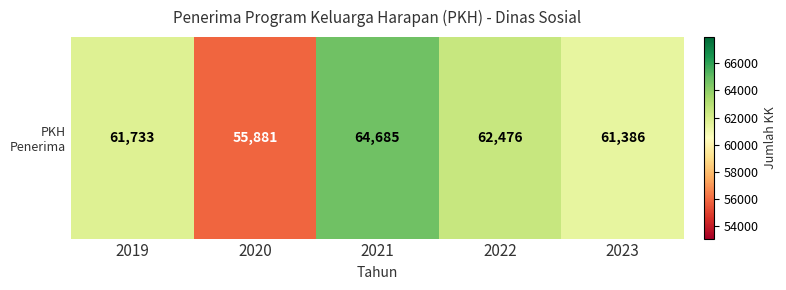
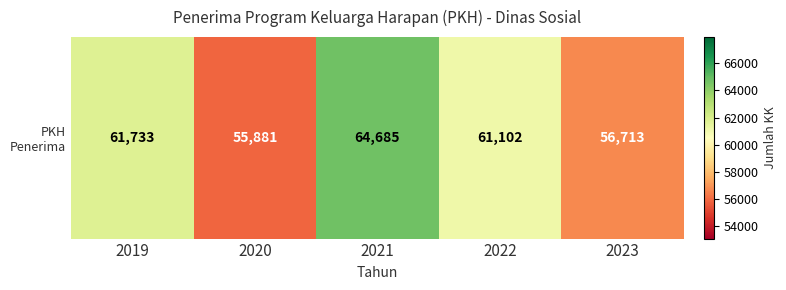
PKH Penerima, 2022: 62,476 -> 61,102
PKH Penerima, 2023: 61,386 -> 56,713
